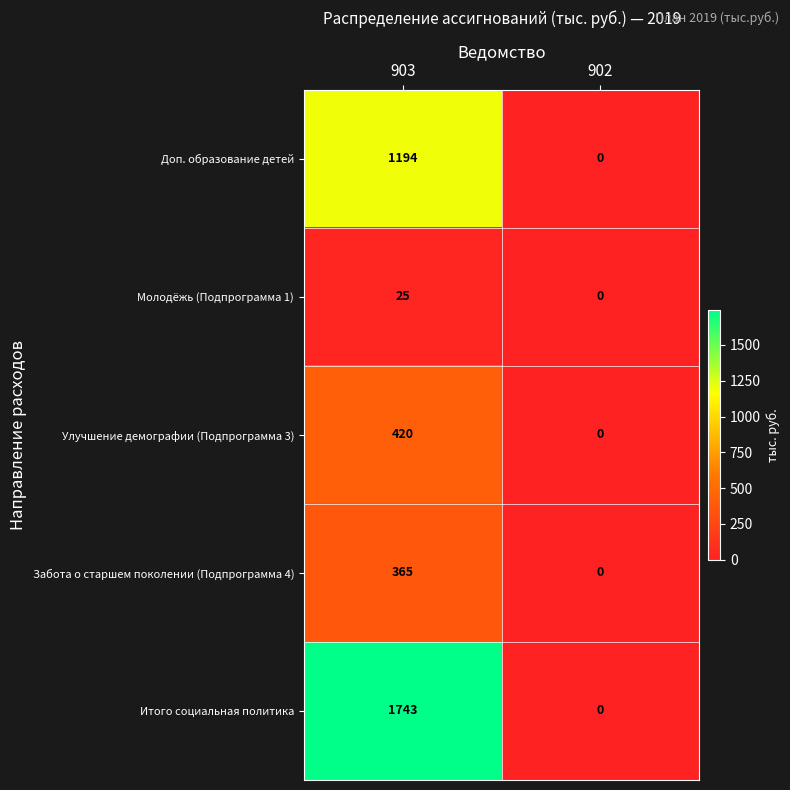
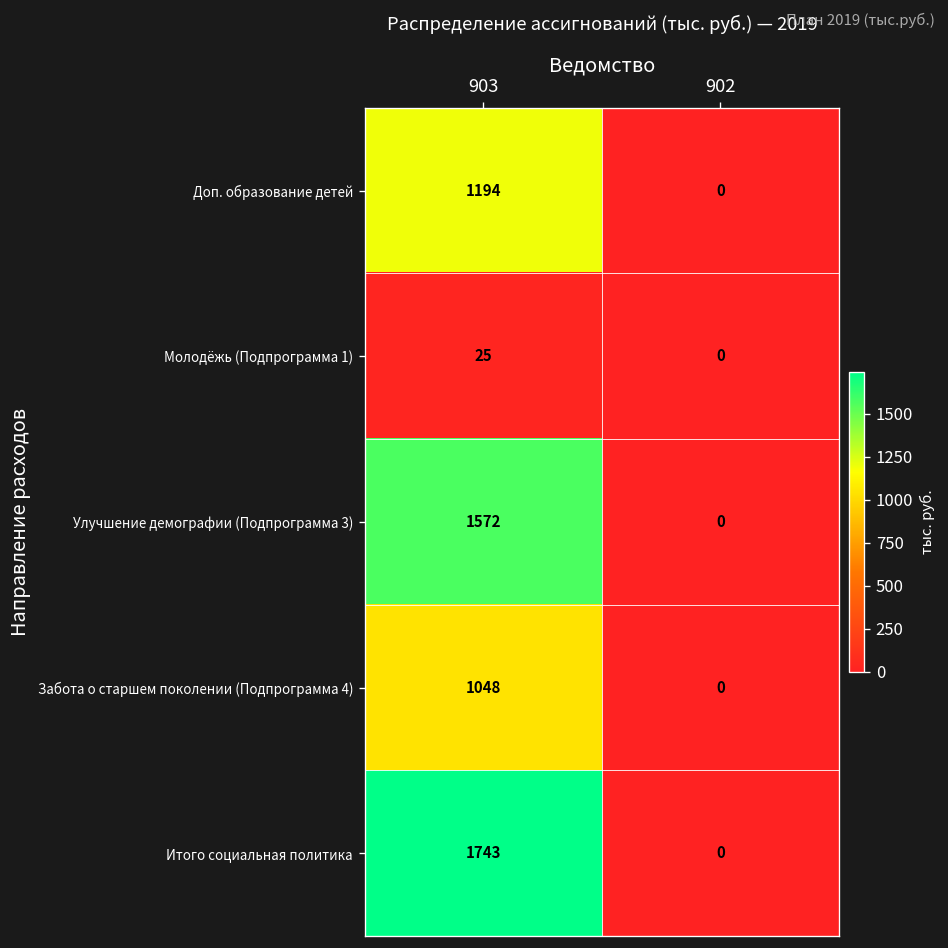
Улучшение демографии (Подпрограмма 3), 903: 420 -> 1572
Забота о старшем поколении (Подпрограмма 4), 903: 365 -> 1048
